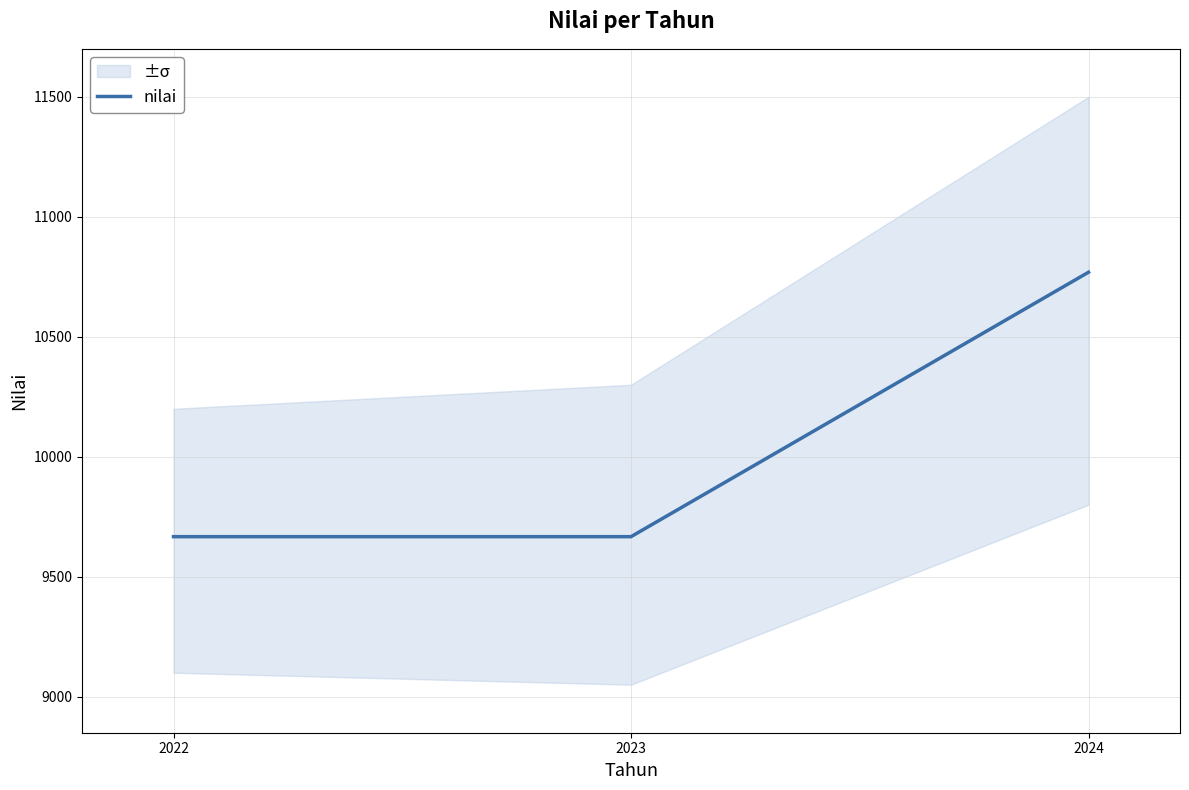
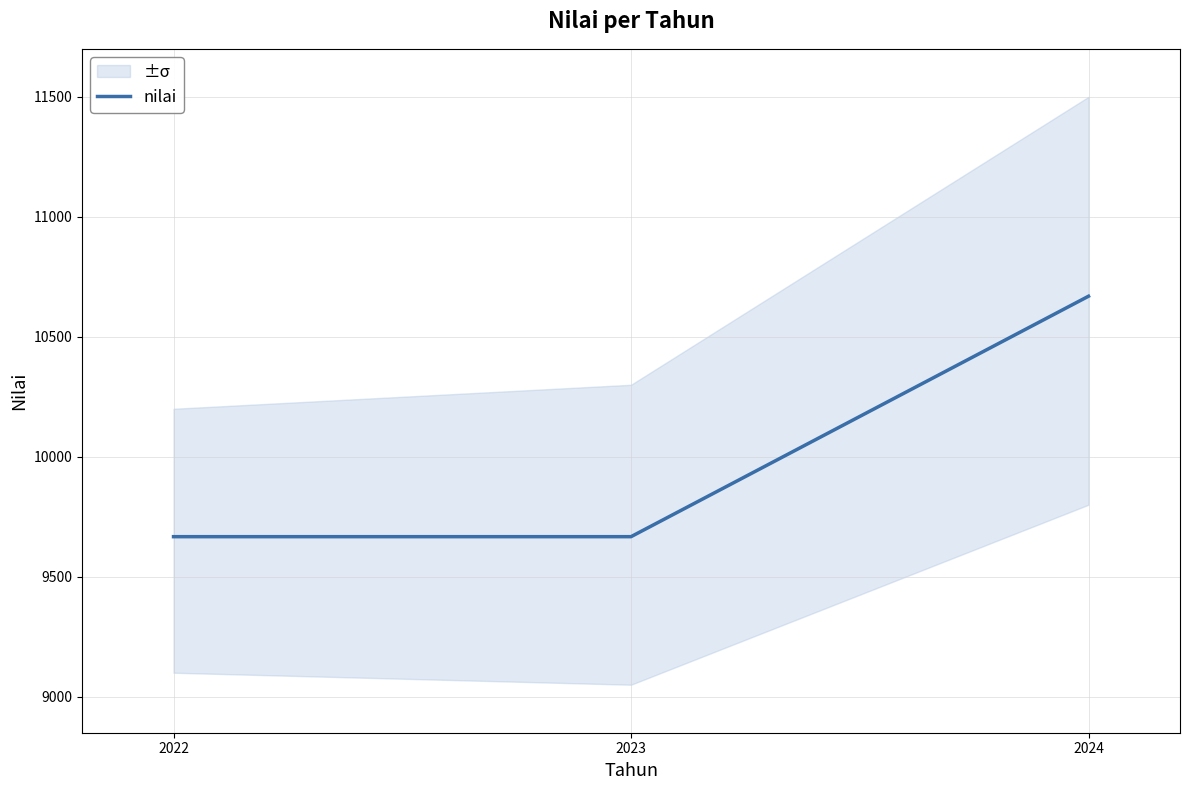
nilai, 2024: 10770 -> 10670
